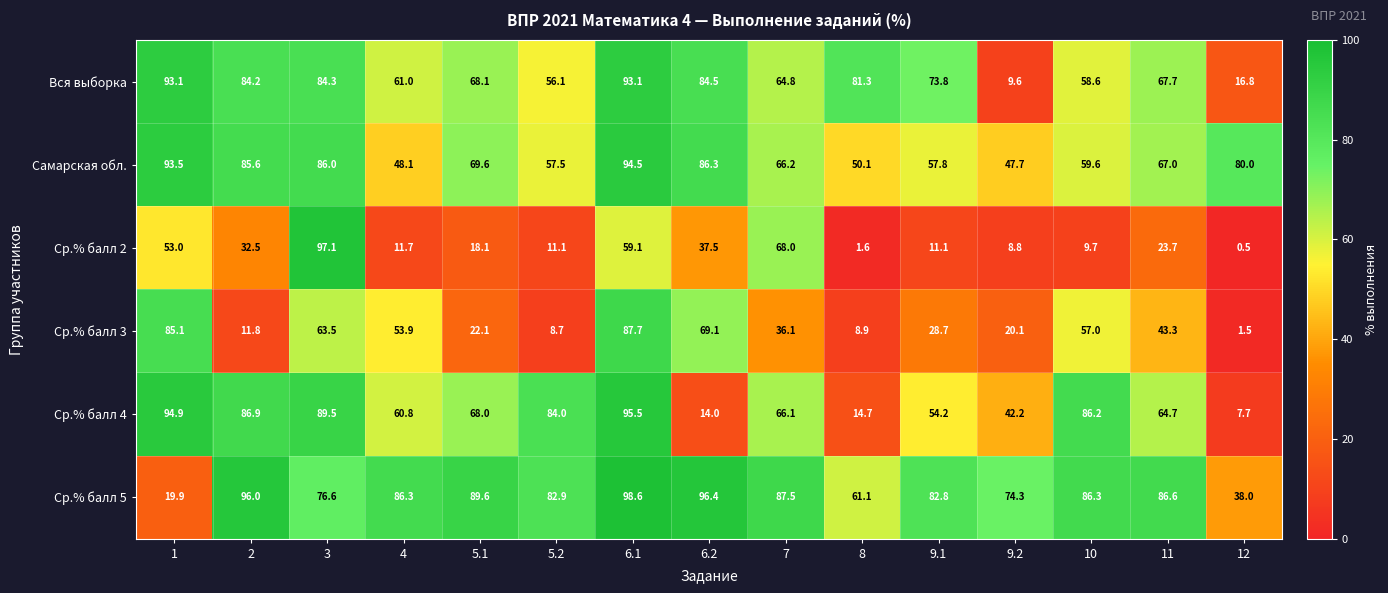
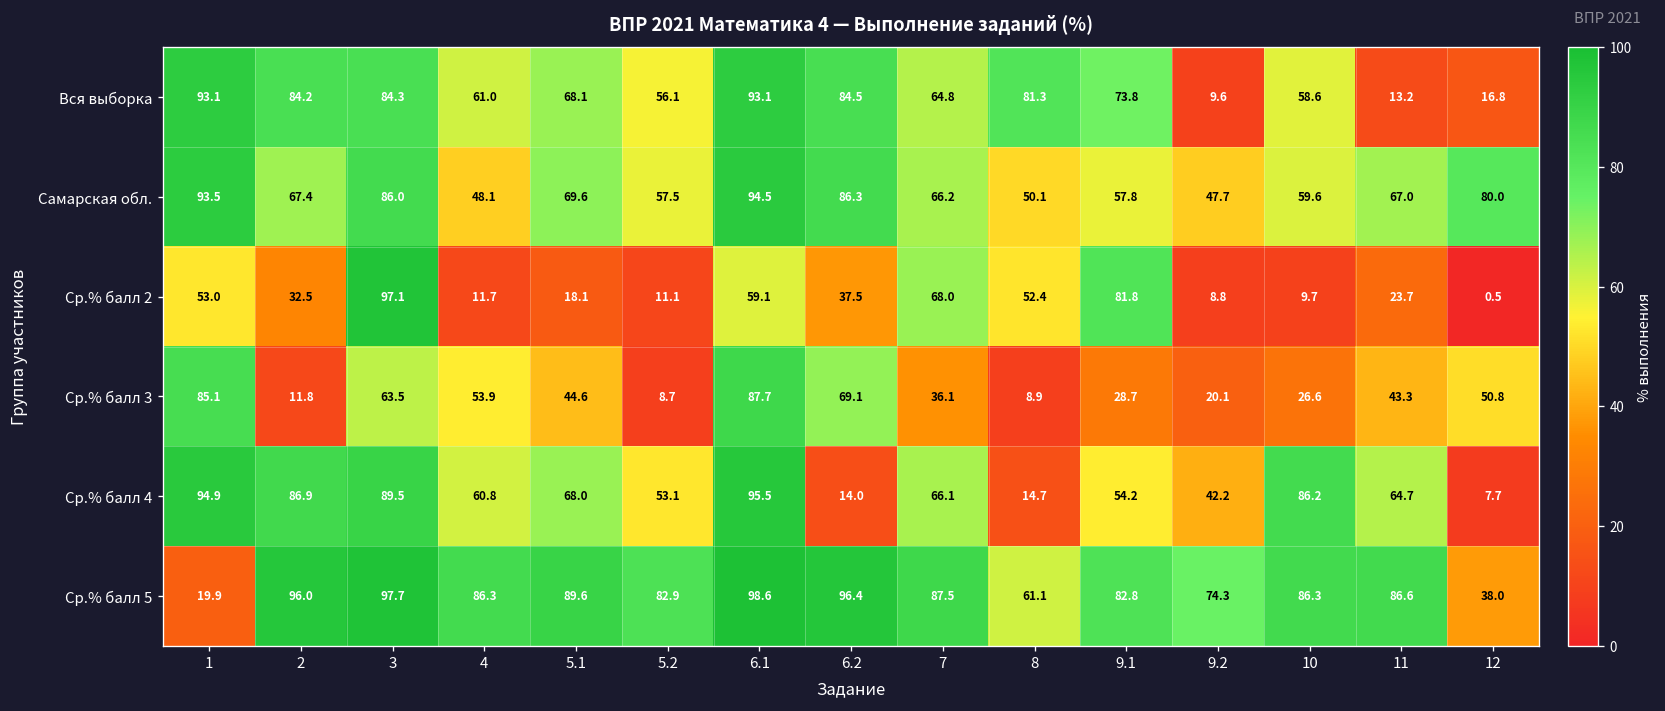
Вся выборка, 11: 67.7 -> 13.2
Самарская обл., 2: 85.6 -> 67.4
Ср.% балл 2, 8: 1.6 -> 52.4
Ср.% балл 2, 9.1: 11.1 -> 81.8
Ср.% балл 3, 5.1: 22.1 -> 44.6
Ср.% балл 3, 10: 57.0 -> 26.6
Ср.% балл 3, 12: 1.5 -> 50.8
Ср.% балл 4, 5.2: 84.0 -> 53.1
Ср.% балл 5, 3: 76.6 -> 97.7
